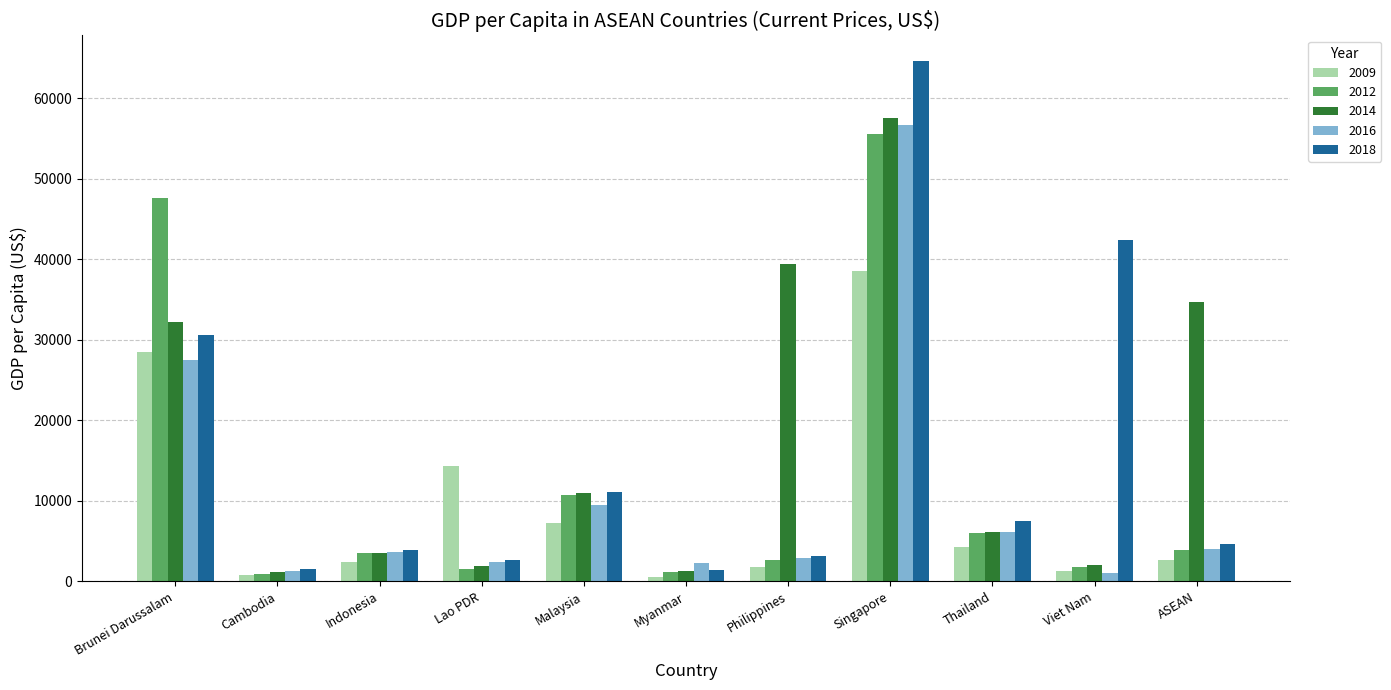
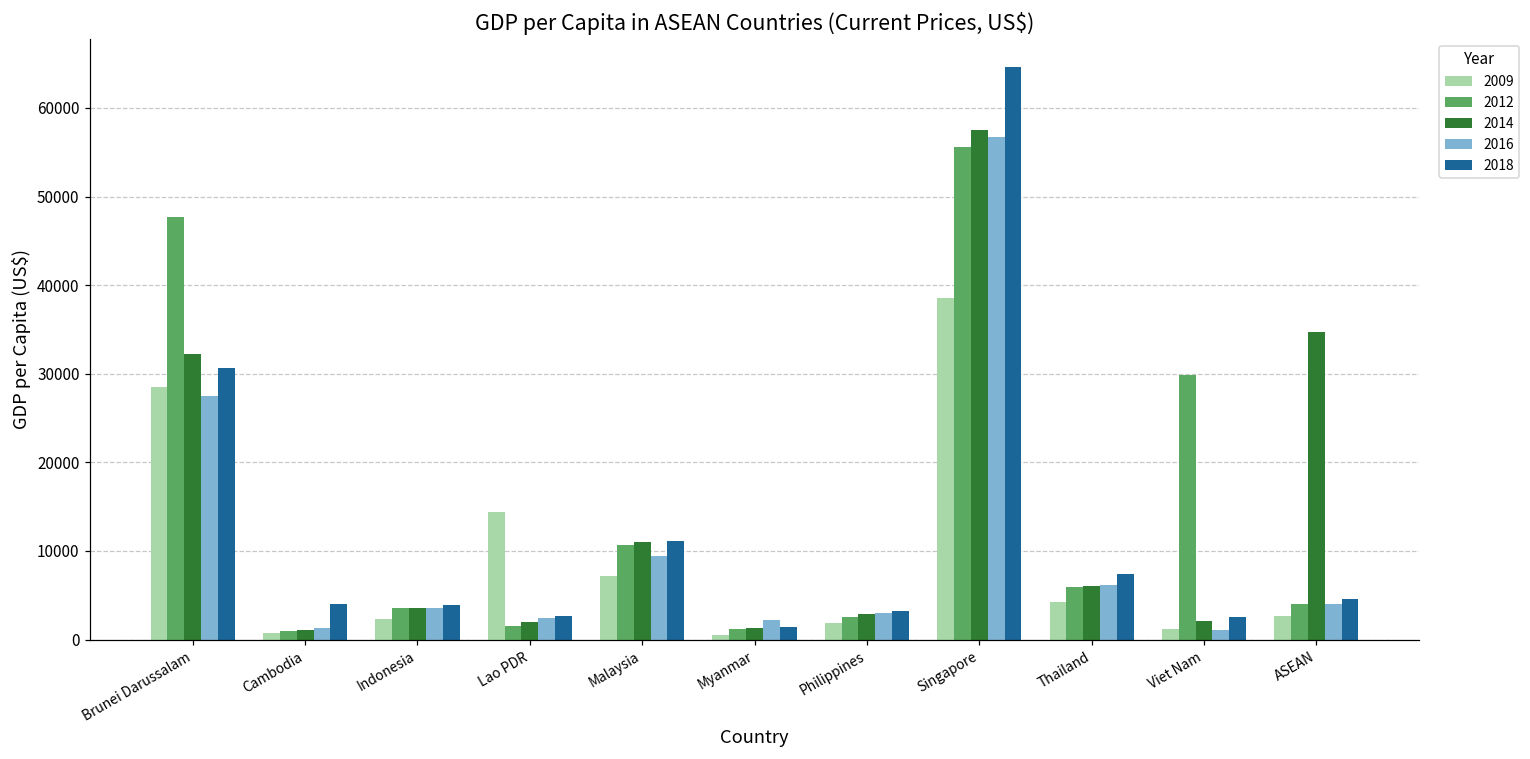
2018, Cambodia: 2000 -> 4000
2014, Philippines: 39000 -> 3000
2012, Viet Nam: 2000 -> 30000
2018, Viet Nam: 42000 -> 3000
